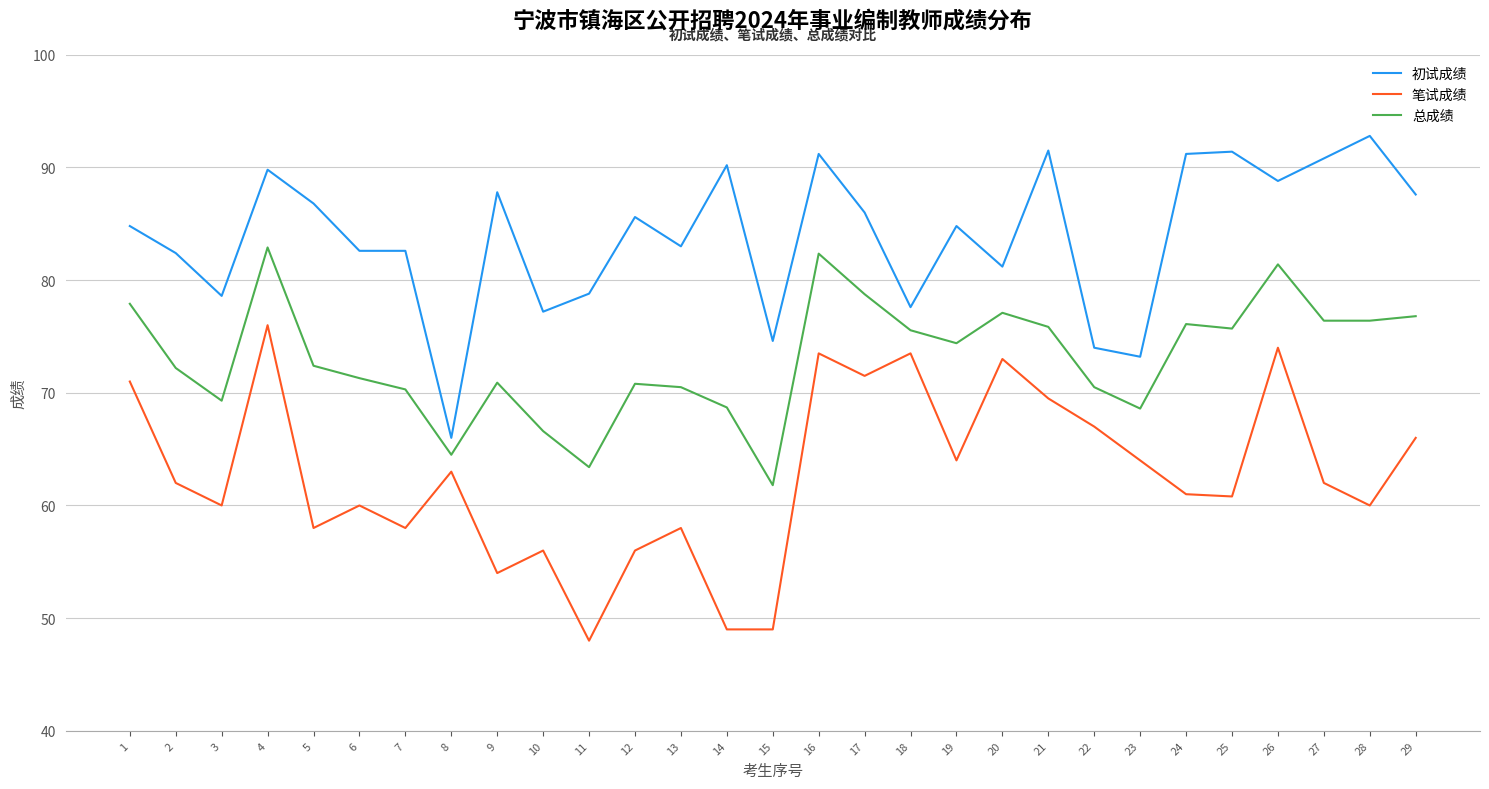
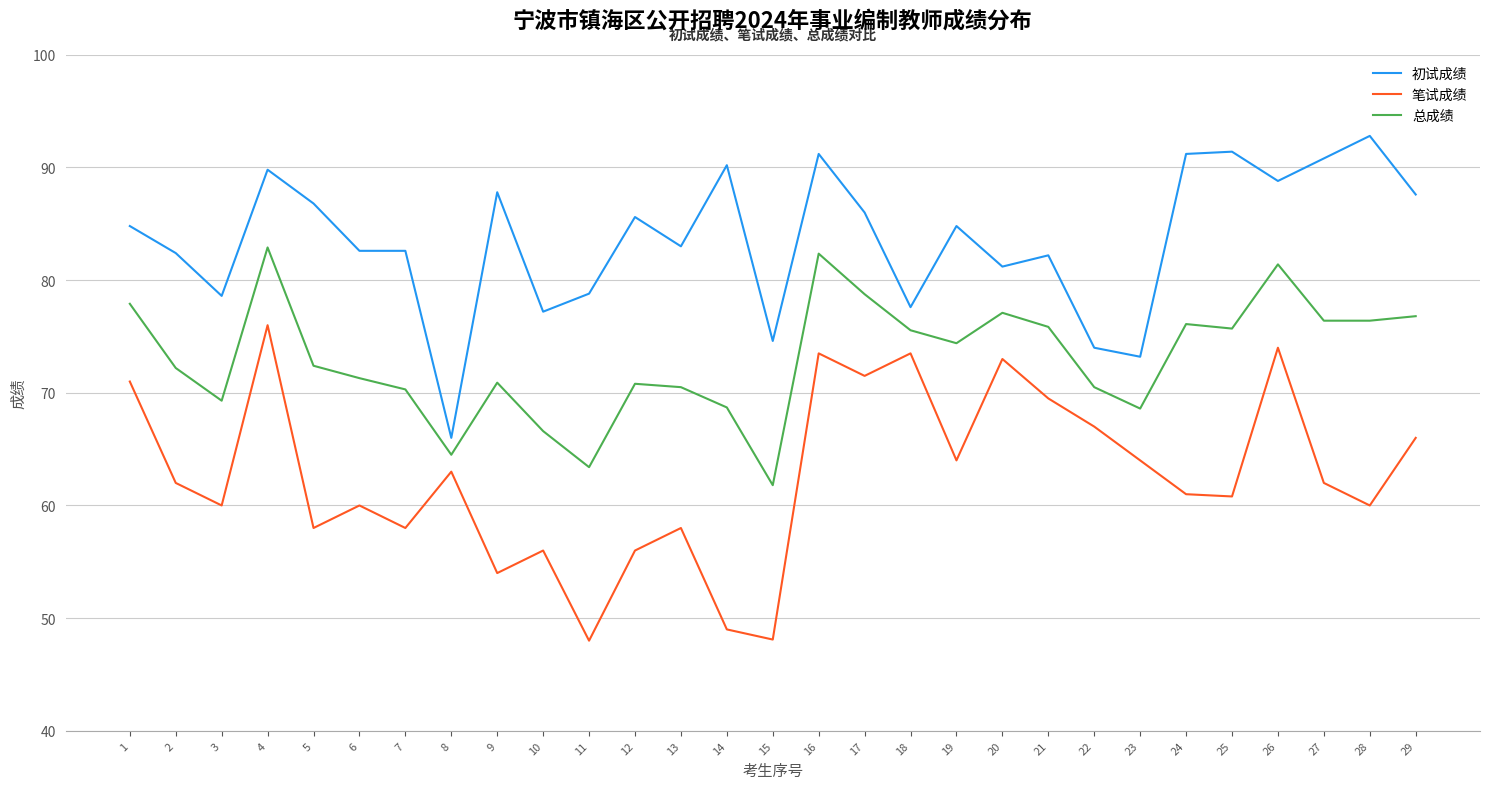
笔试成绩, 15: 49.0 -> 48.1
初试成绩, 21: 91.5 -> 82.2
